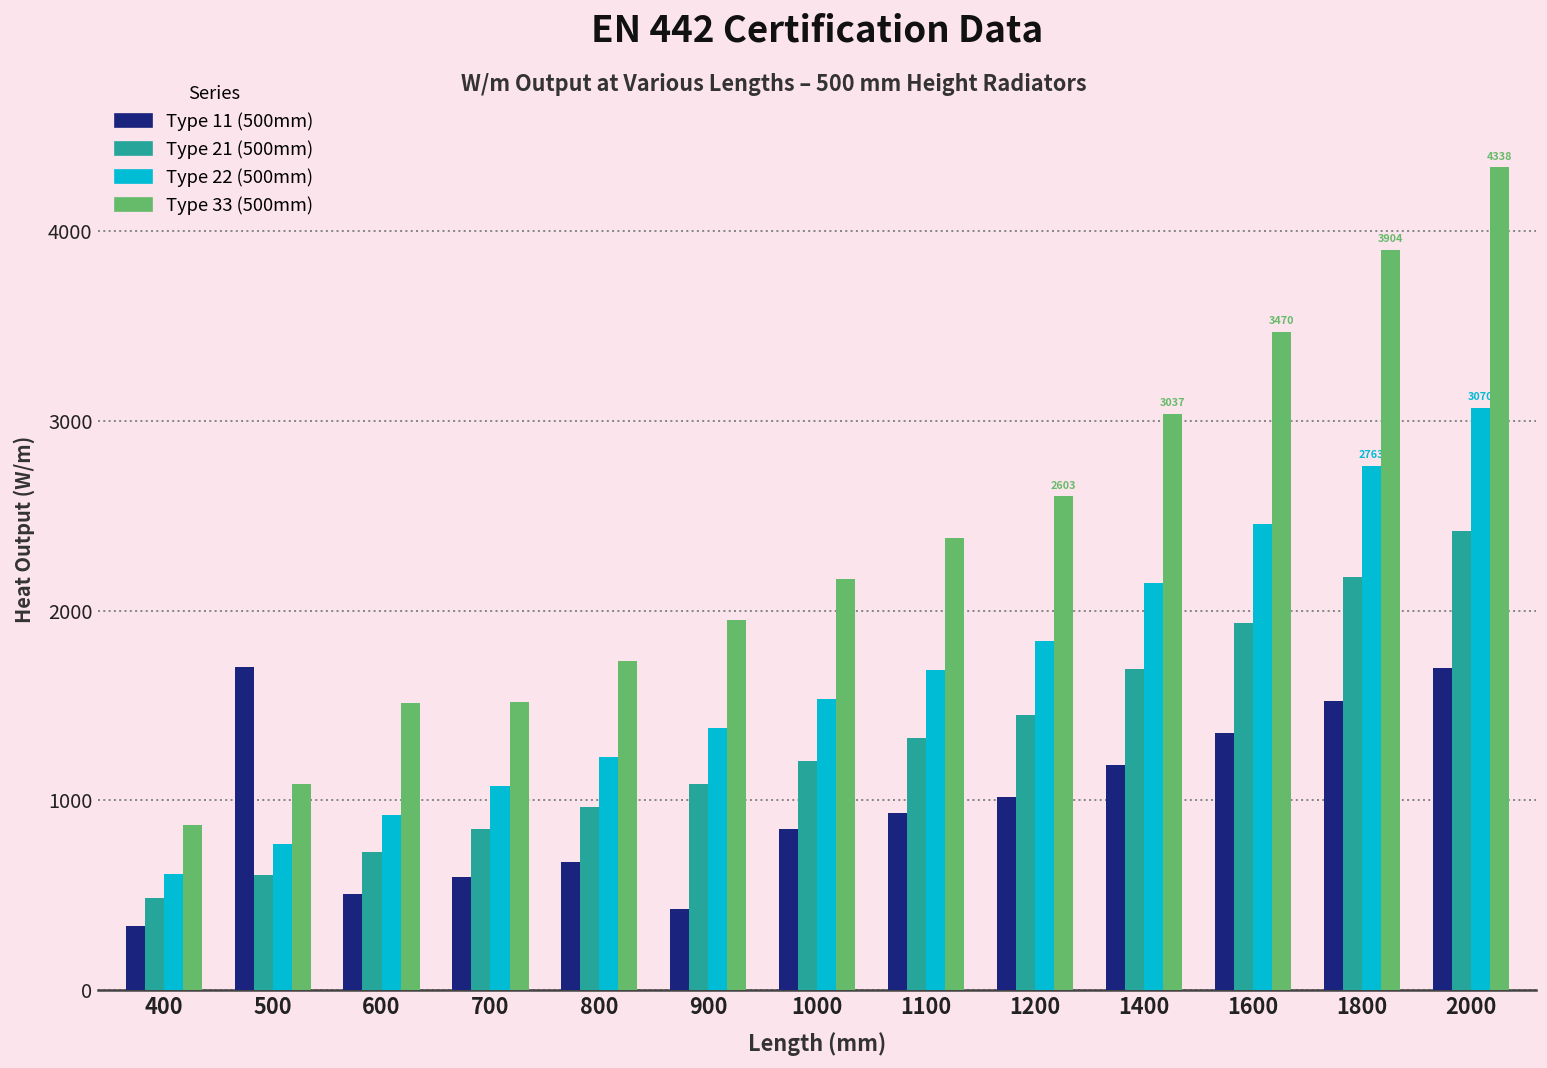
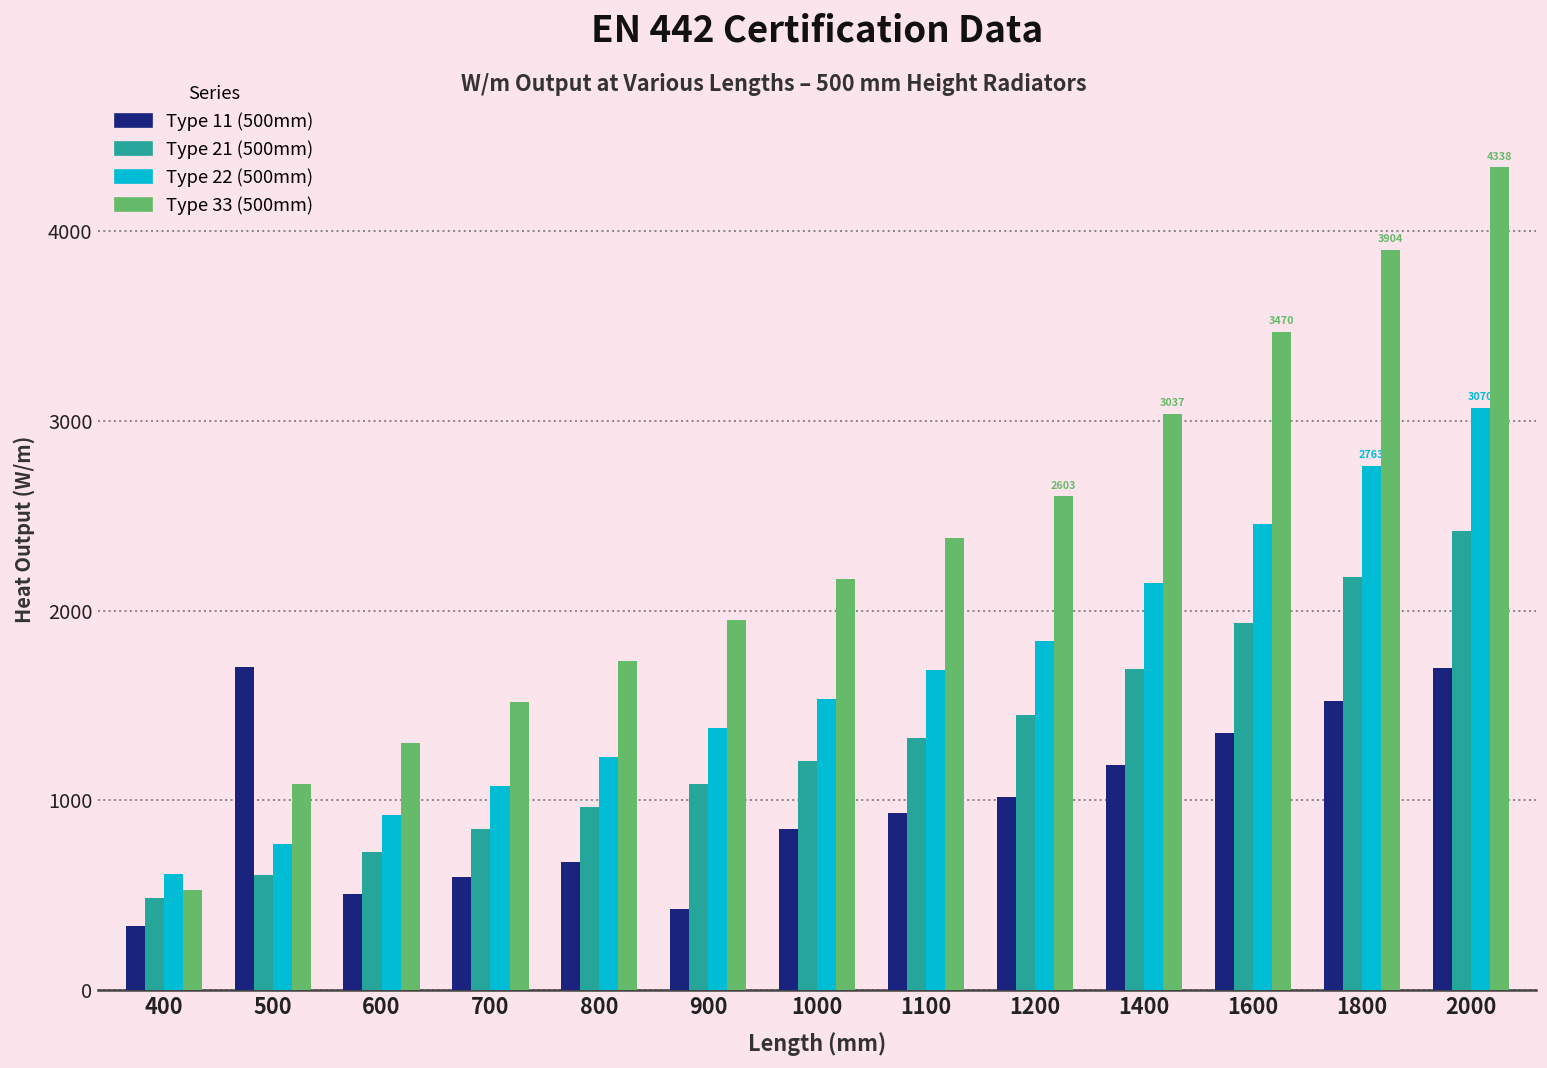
Type 33 (500mm), 400: 870 -> 530
Type 33 (500mm), 600: 1520 -> 1300
